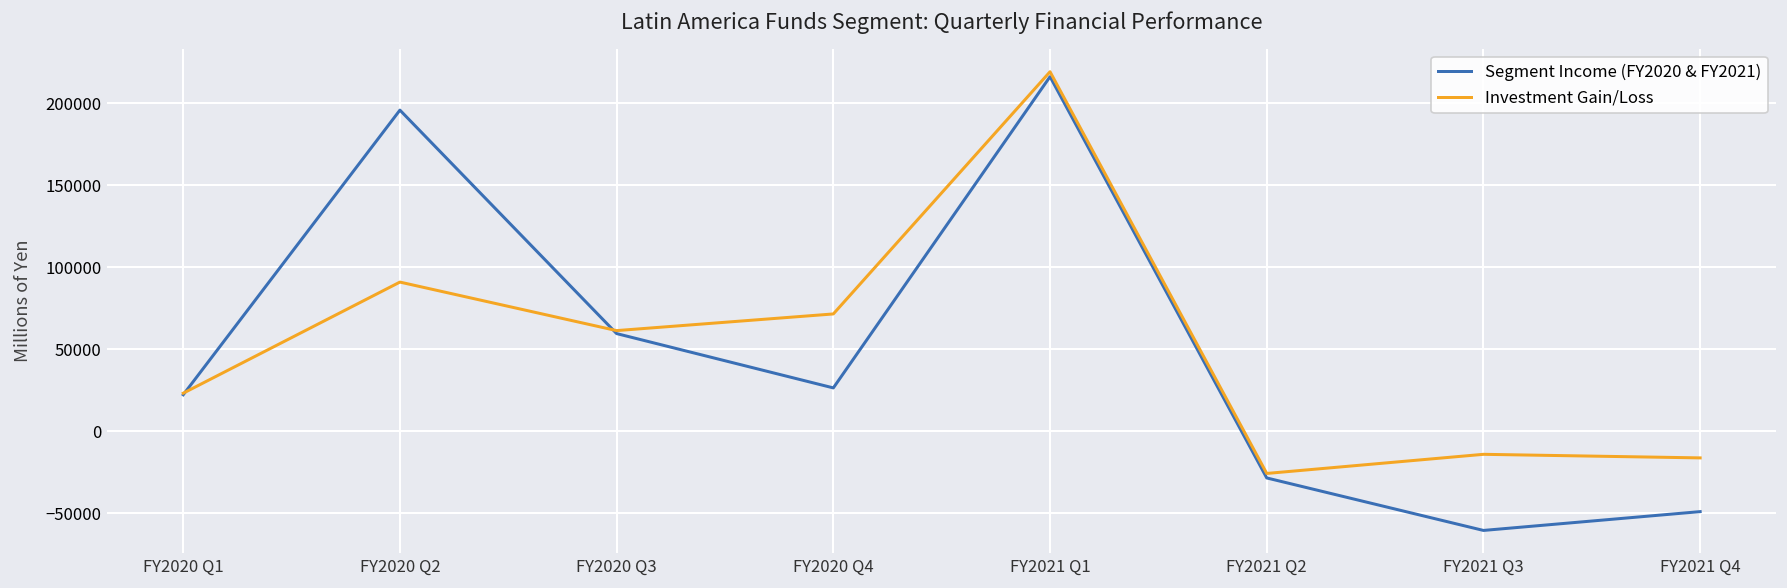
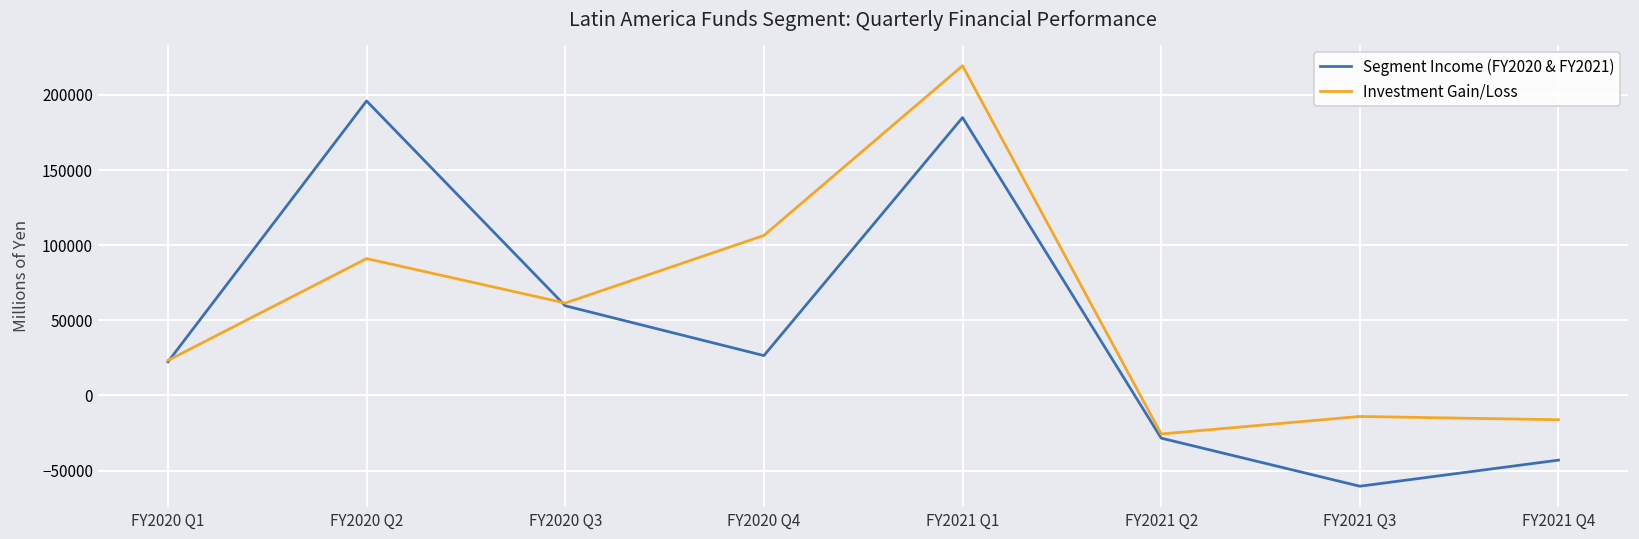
Investment Gain/Loss, FY2020 Q4: 72000 -> 106000
Segment Income (FY2020 & FY2021), FY2021 Q1: 216000 -> 185000
Segment Income (FY2020 & FY2021), FY2021 Q4: -49000 -> -43000
